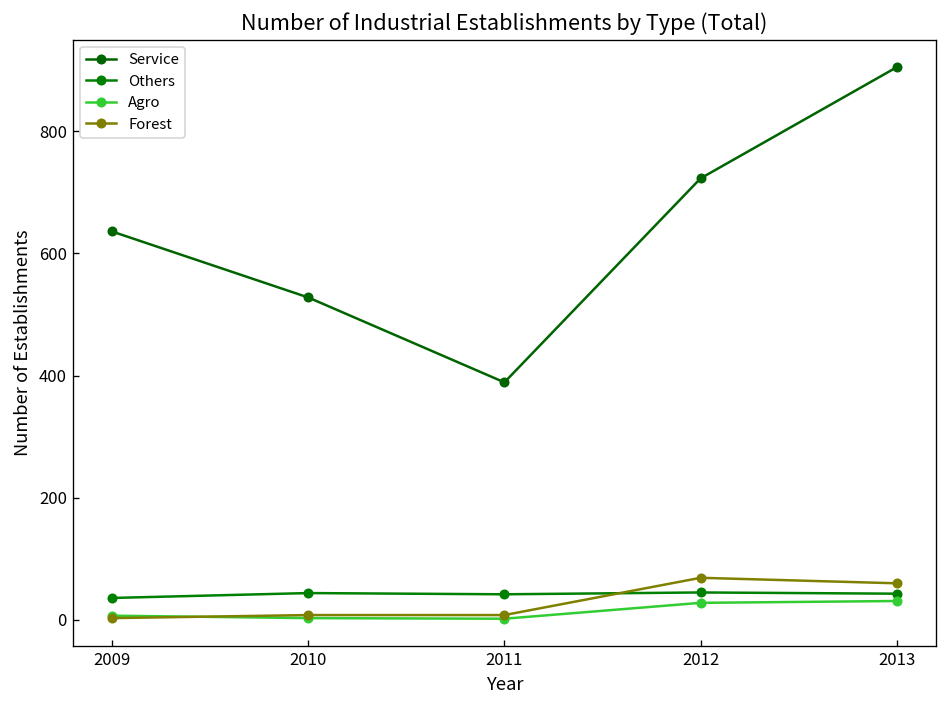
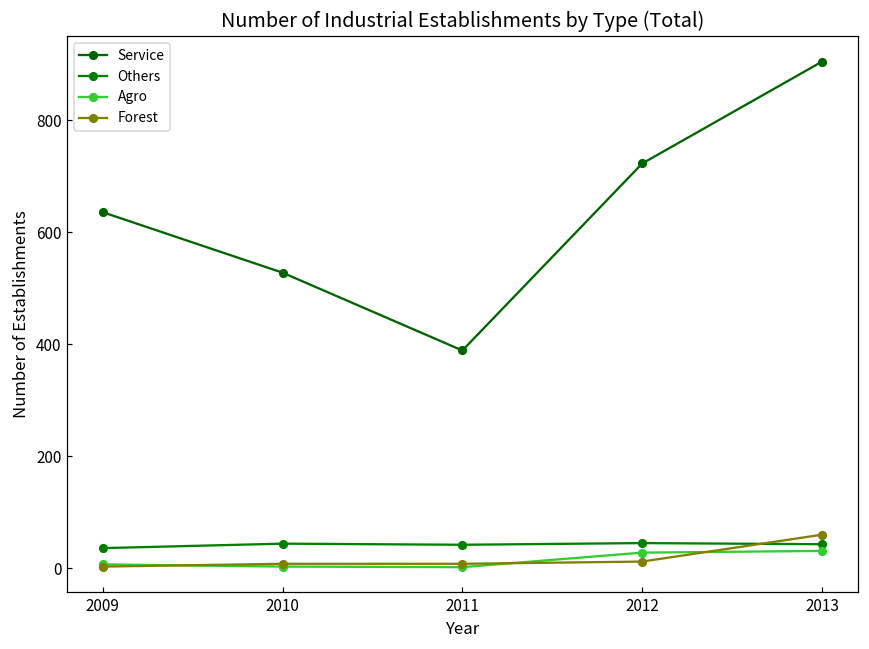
Forest, 2012: 70 -> 10
